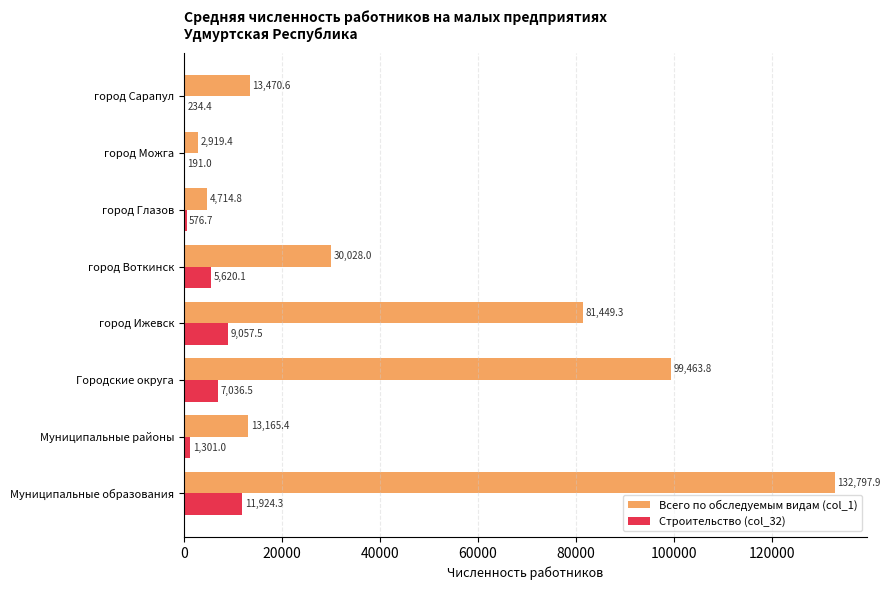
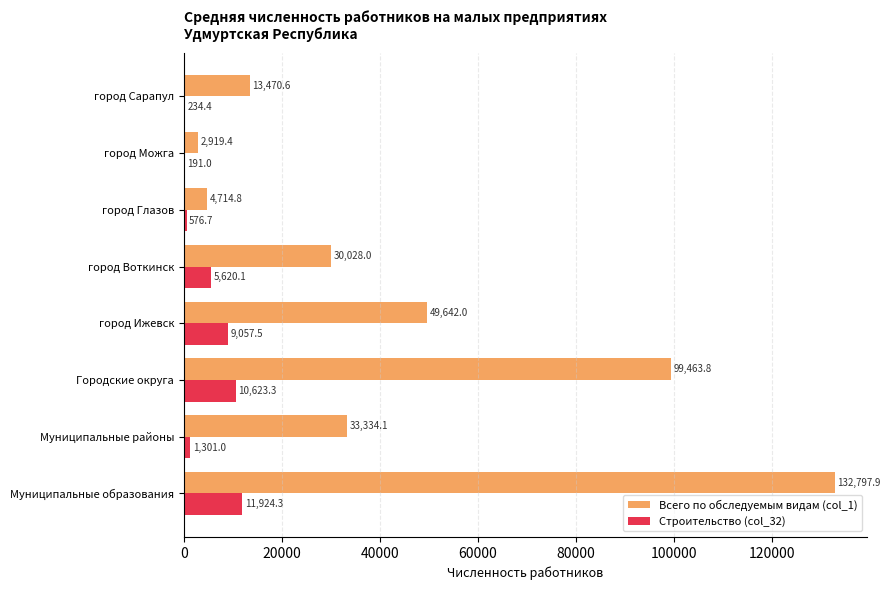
Всего по обследуемым видам (col_1), город Ижевск: 81,449.3 -> 49,642.0
Строительство (col_32), Городские округа: 7,036.5 -> 10,623.3
Всего по обследуемым видам (col_1), Муниципальные районы: 13,165.4 -> 33,334.1
